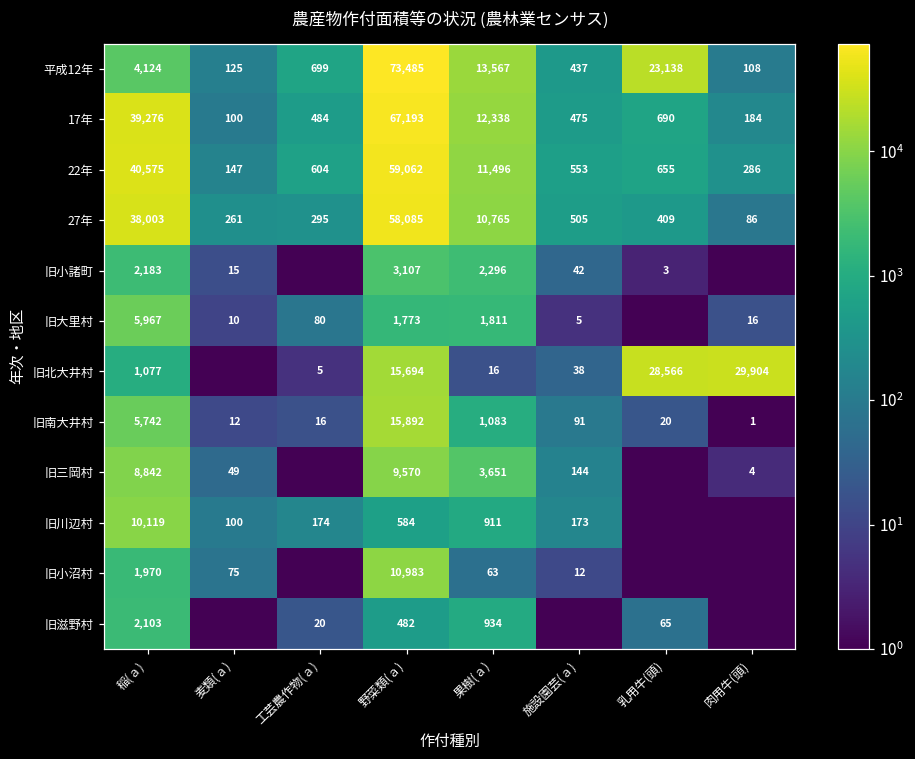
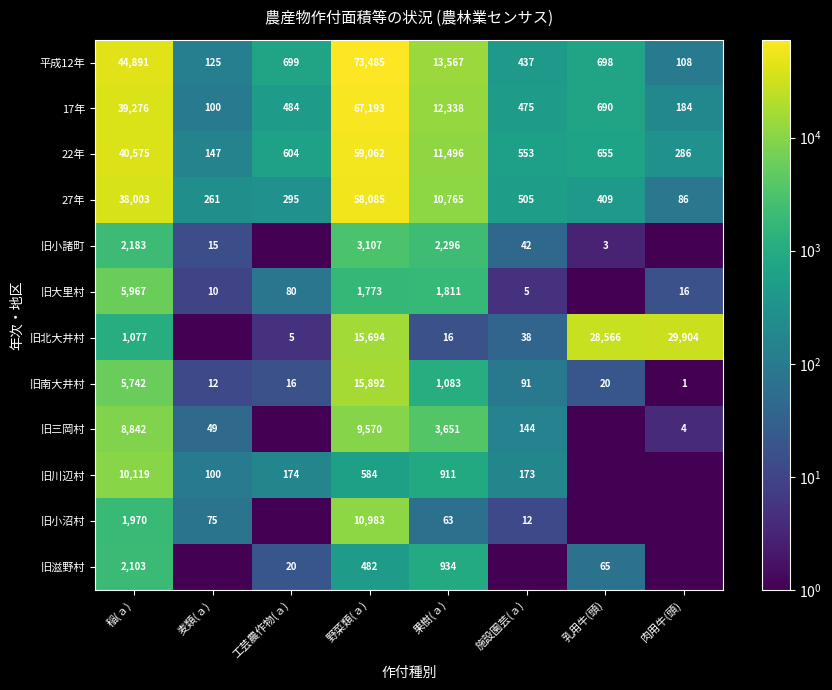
平成12年, 稲(ａ): 4,124 -> 44,891
平成12年, 乳用牛(頭): 23,138 -> 698
